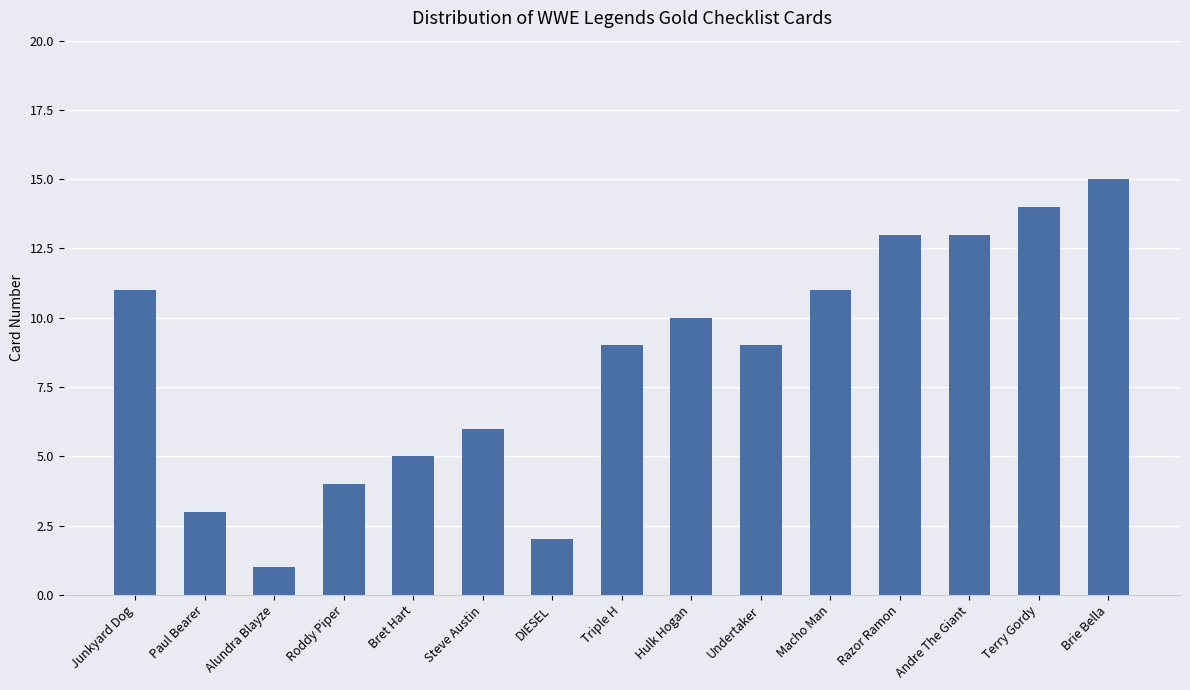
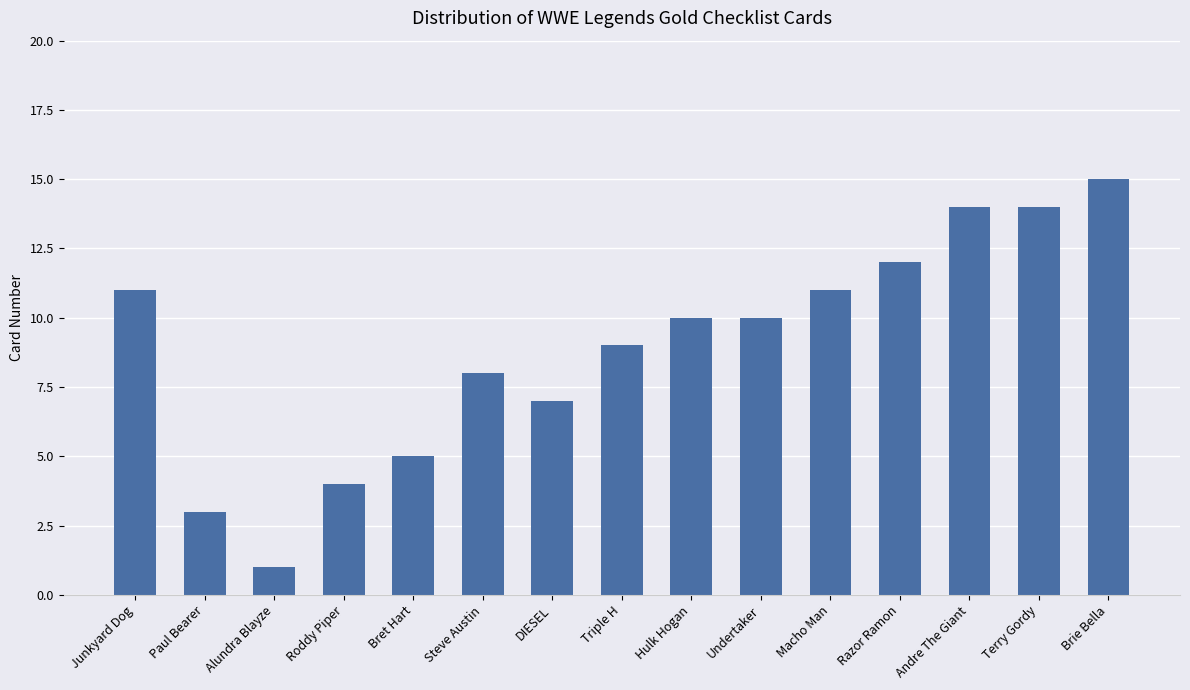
Steve Austin: 6 -> 8
DIESEL: 2 -> 7
Undertaker: 9 -> 10
Razor Ramon: 13 -> 12
Andre The Giant: 13 -> 14
